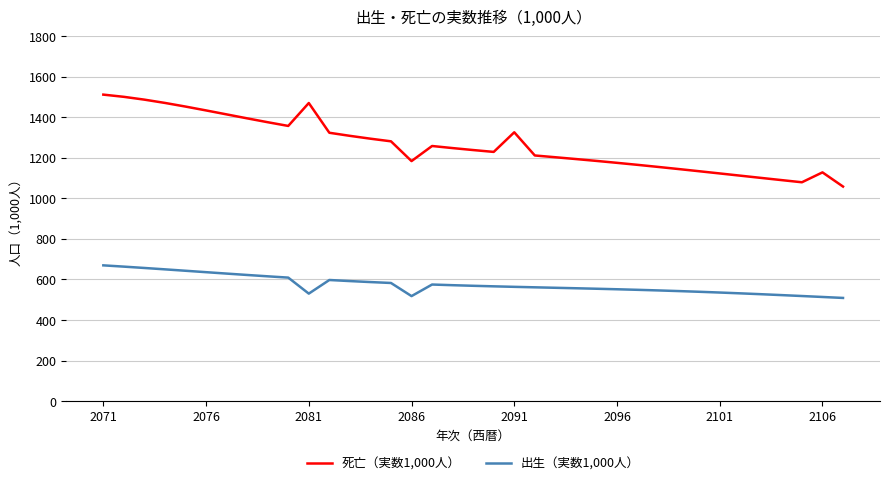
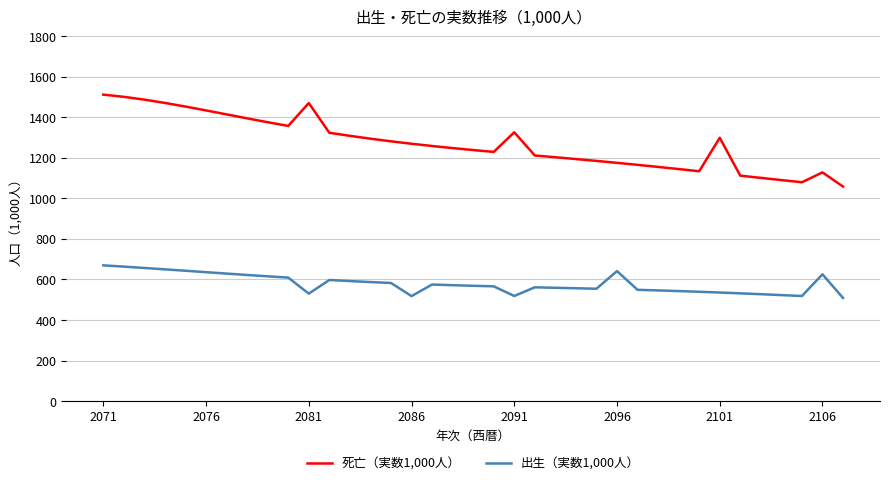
死亡（実数1,000人）, 2086: 1180 -> 1270
出生（実数1,000人）, 2091: 560 -> 520
出生（実数1,000人）, 2096: 550 -> 640
死亡（実数1,000人）, 2101: 1120 -> 1300
出生（実数1,000人）, 2106: 510 -> 630
